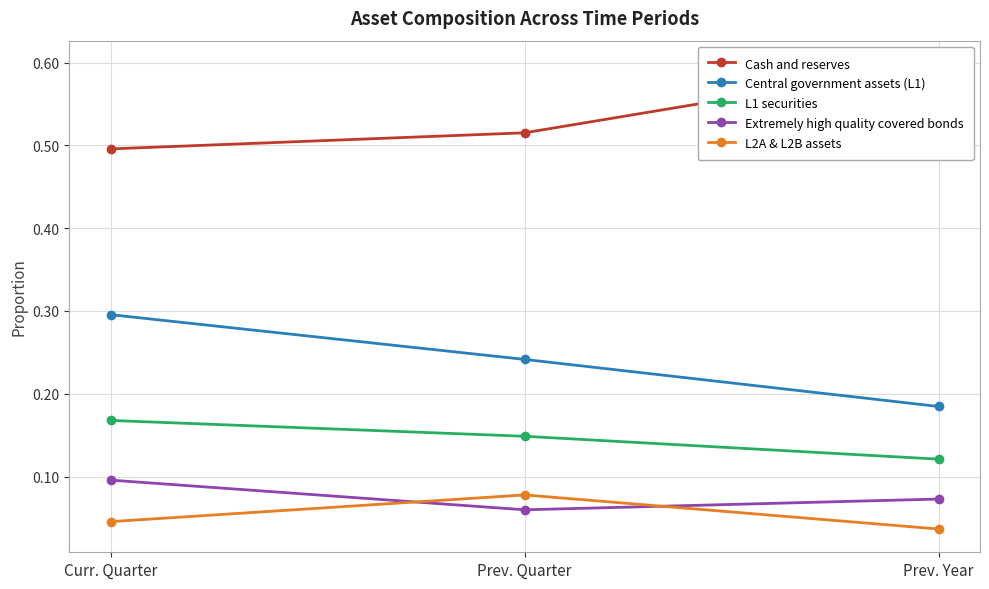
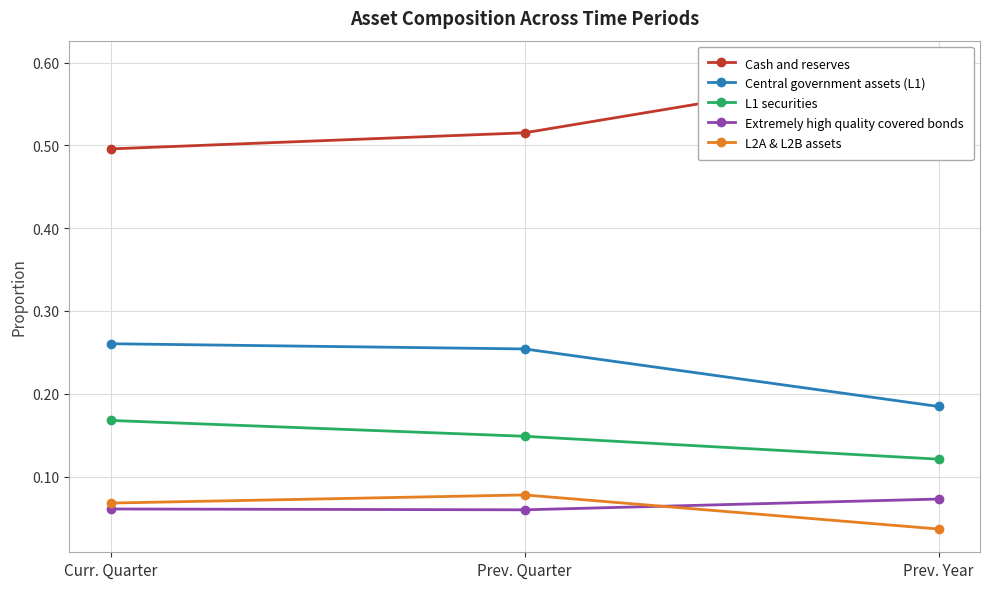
Central government assets (L1), Curr. Quarter: 0.30 -> 0.26
Extremely high quality covered bonds, Curr. Quarter: 0.10 -> 0.06
L2A & L2B assets, Curr. Quarter: 0.05 -> 0.07
Central government assets (L1), Prev. Quarter: 0.24 -> 0.25
